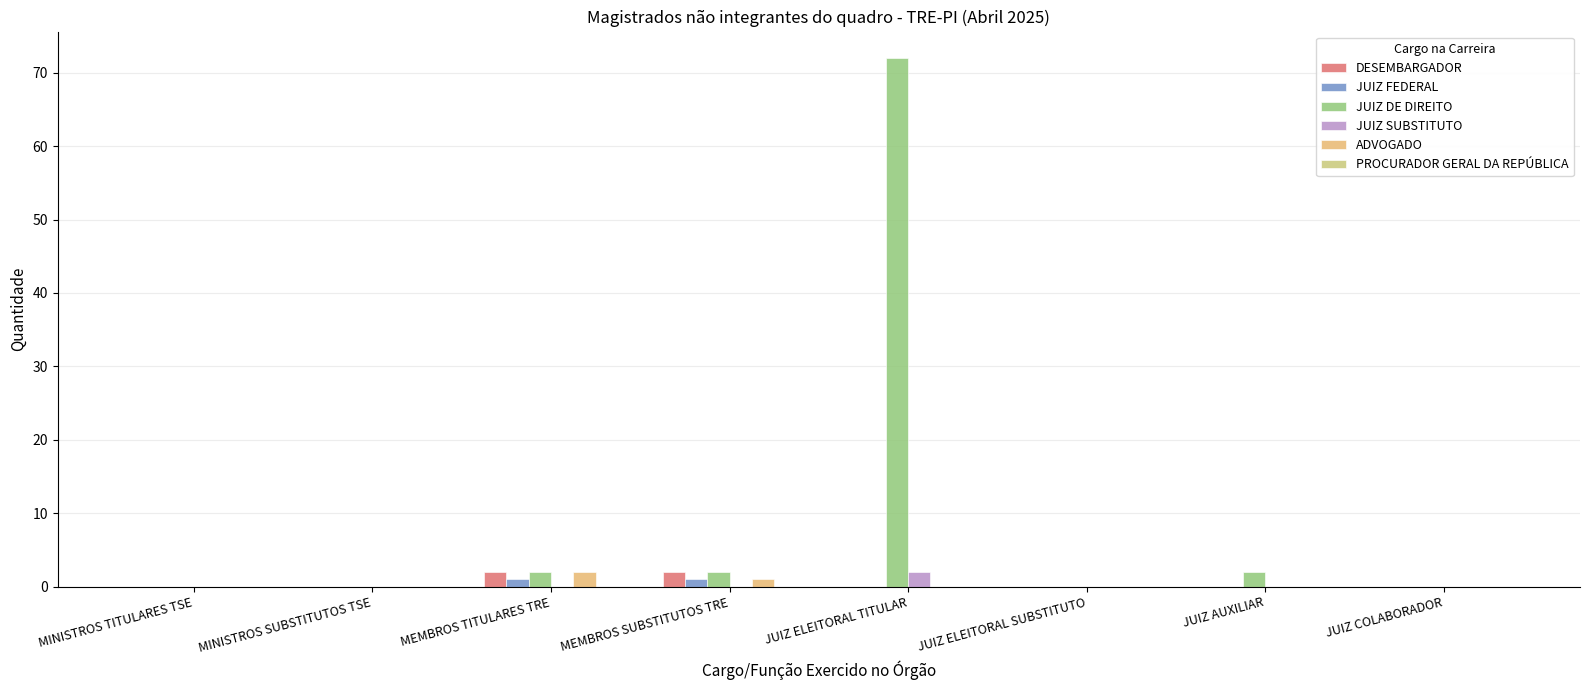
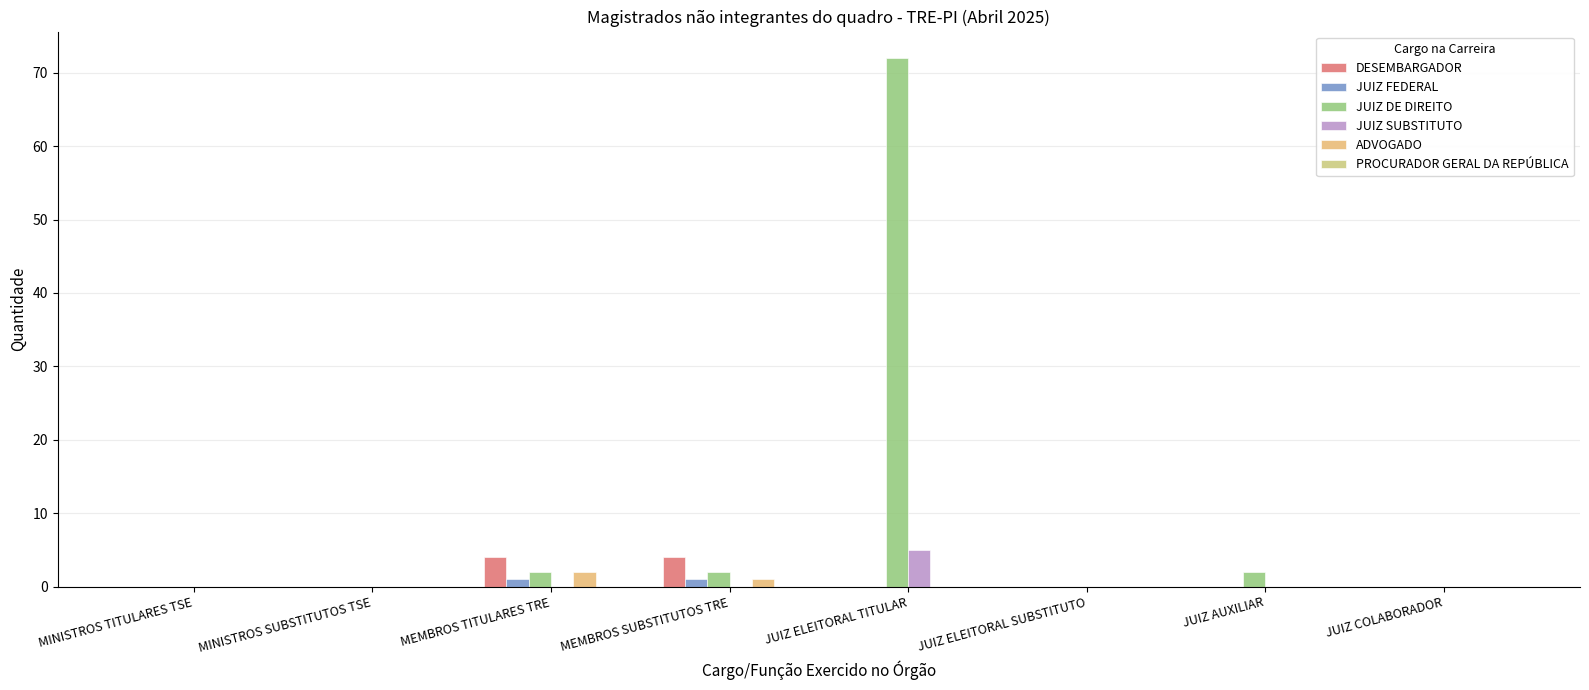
DESEMBARGADOR, MEMBROS TITULARES TRE: 2 -> 4
DESEMBARGADOR, MEMBROS SUBSTITUTOS TRE: 2 -> 4
JUIZ SUBSTITUTO, JUIZ ELEITORAL TITULAR: 2 -> 5
